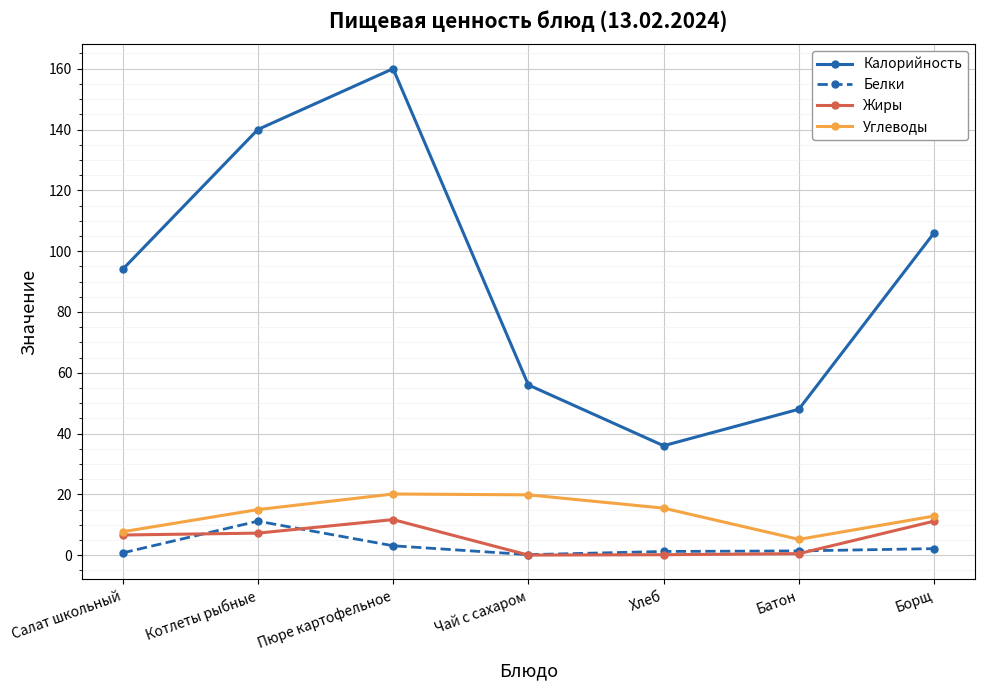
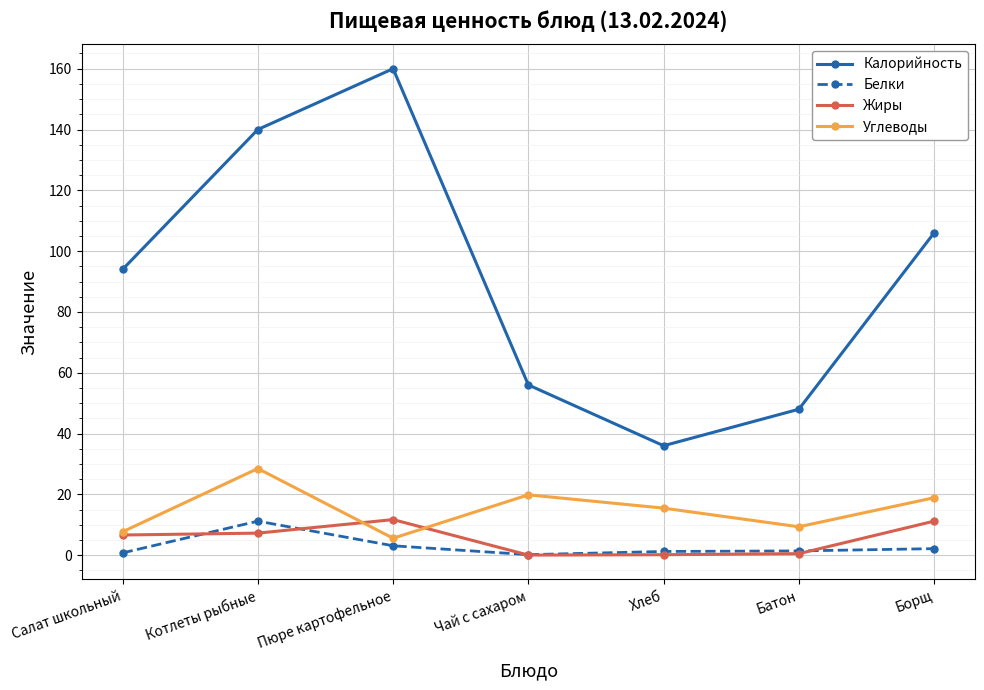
Углеводы, Котлеты рыбные: 15 -> 29
Углеводы, Пюре картофельное: 20 -> 6
Углеводы, Батон: 5 -> 9
Углеводы, Борщ: 13 -> 19
